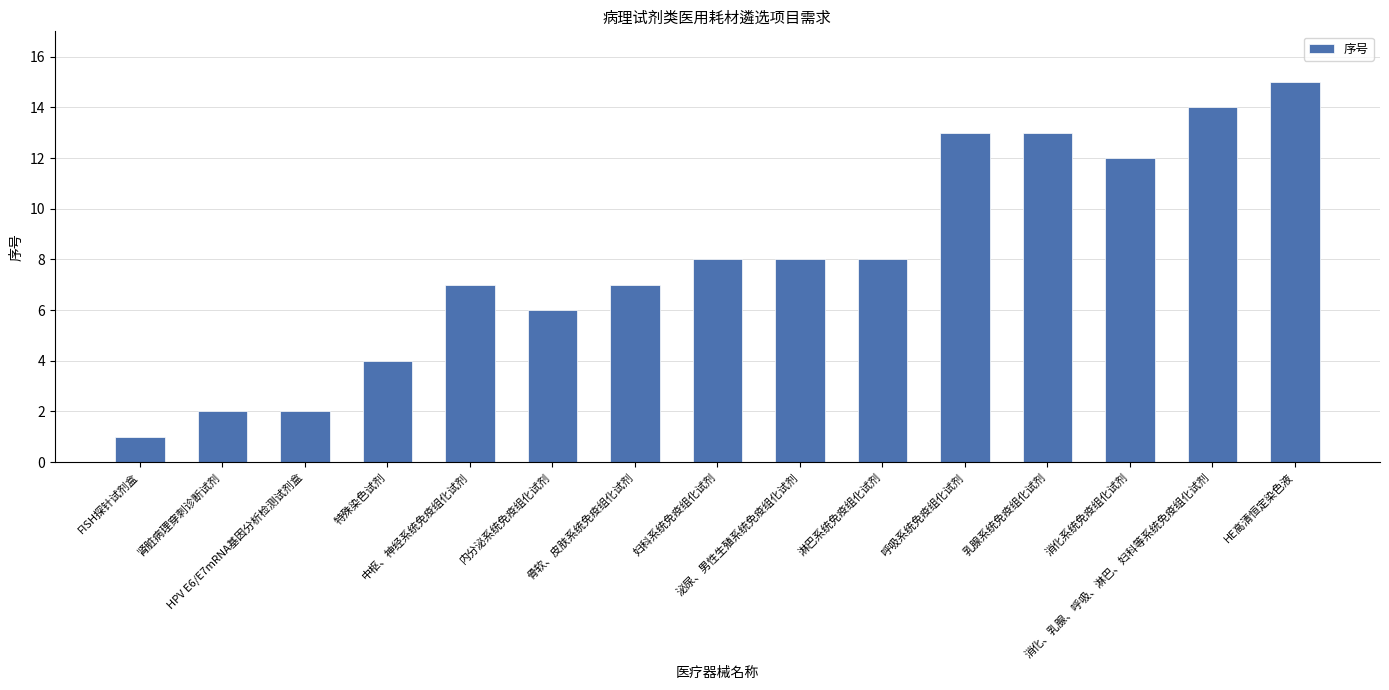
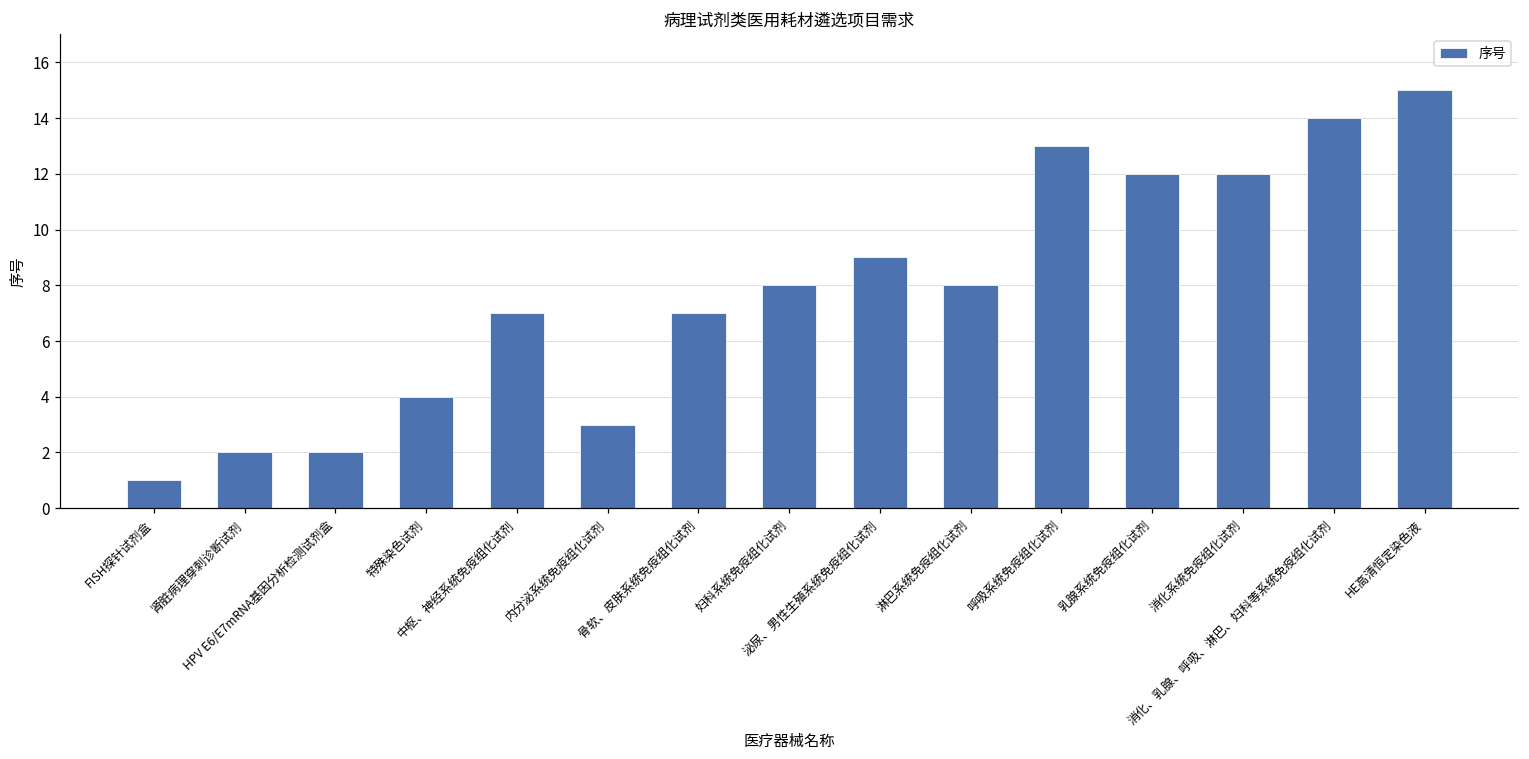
内分泌系统免疫组化试剂: 6 -> 3
泌尿、男性生殖系统免疫组化试剂: 8 -> 9
乳腺系统免疫组化试剂: 13 -> 12
